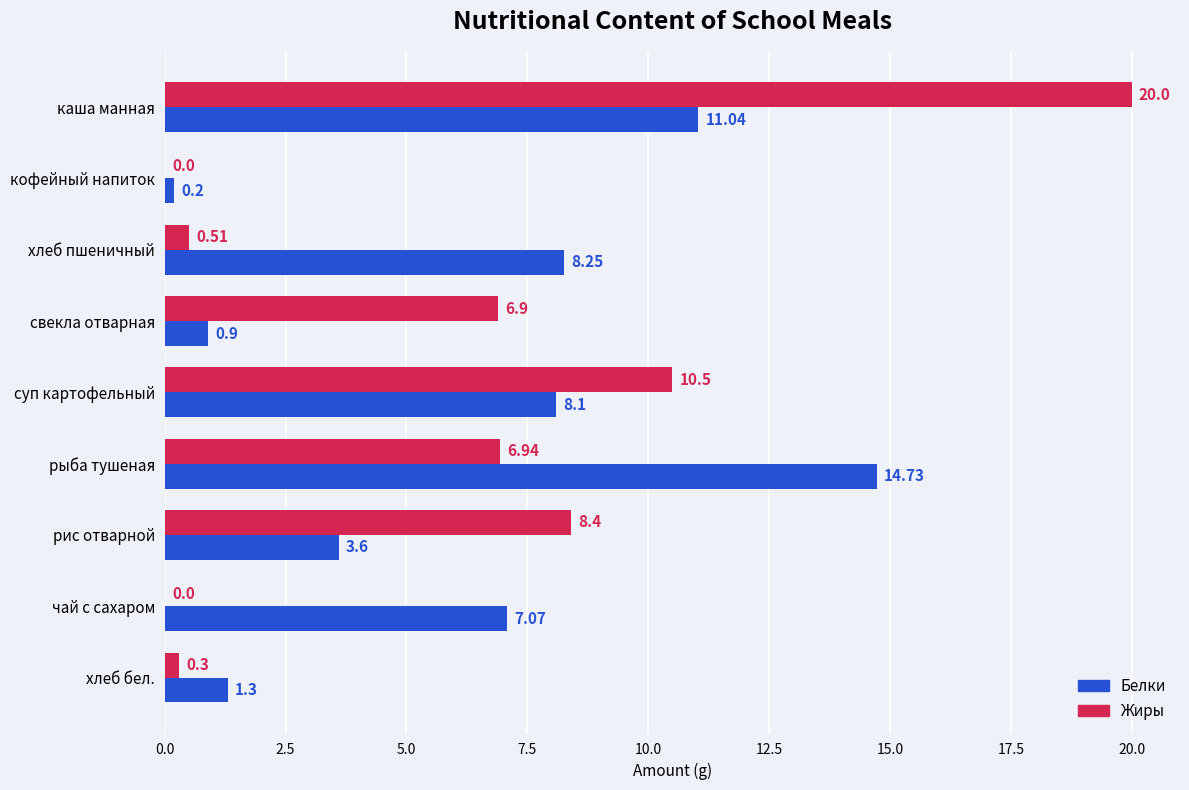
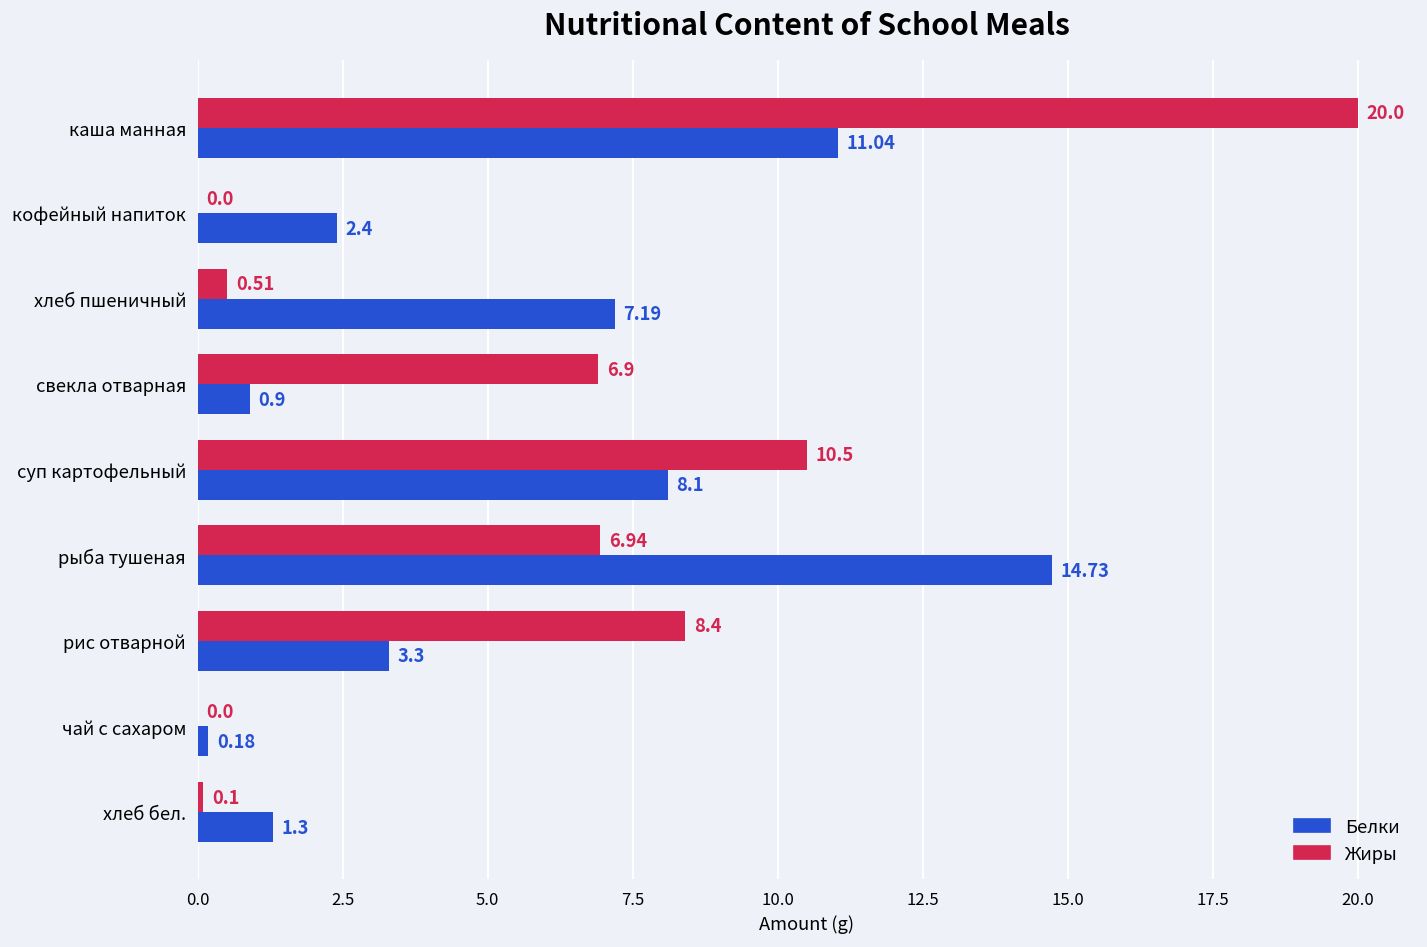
Белки, кофейный напиток: 0.2 -> 2.4
Белки, хлеб пшеничный: 8.25 -> 7.19
Белки, рис отварной: 3.6 -> 3.3
Белки, чай с сахаром: 7.07 -> 0.18
Жиры, хлеб бел.: 0.3 -> 0.1
